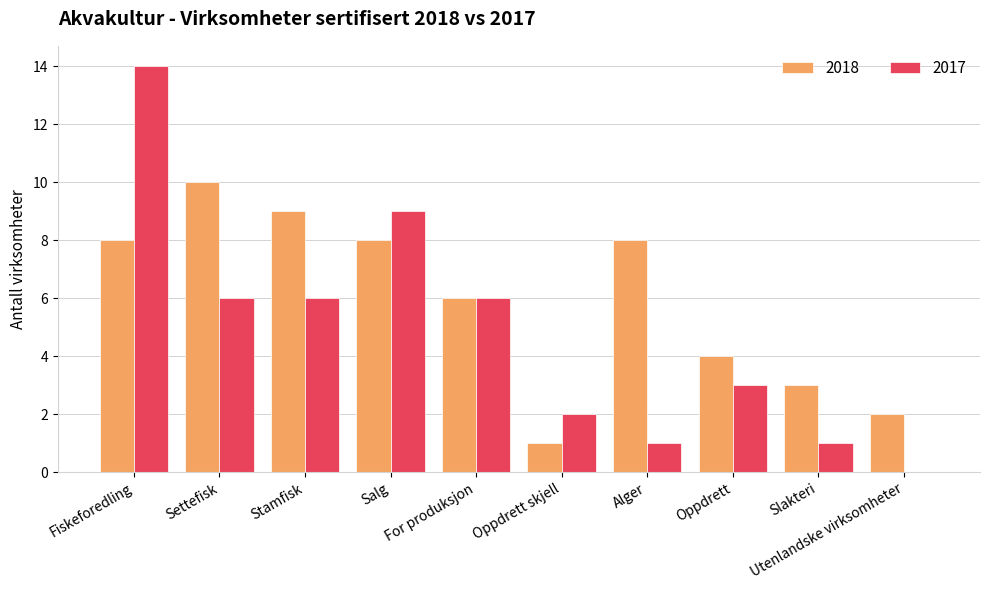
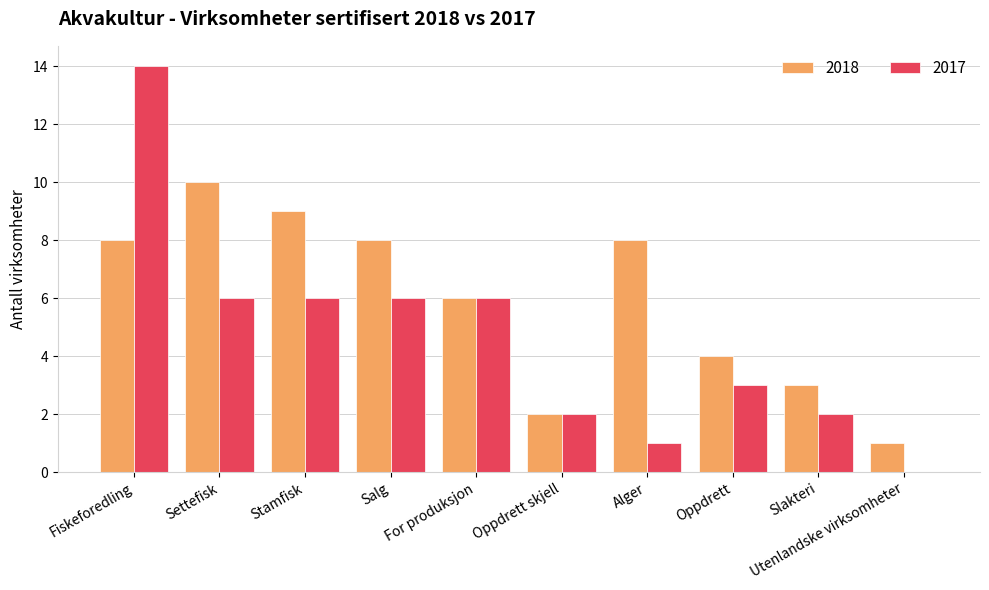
2017, Salg: 9 -> 6
2018, Oppdrett skjell: 1 -> 2
2017, Slakteri: 1 -> 2
2018, Utenlandske virksomheter: 2 -> 1
